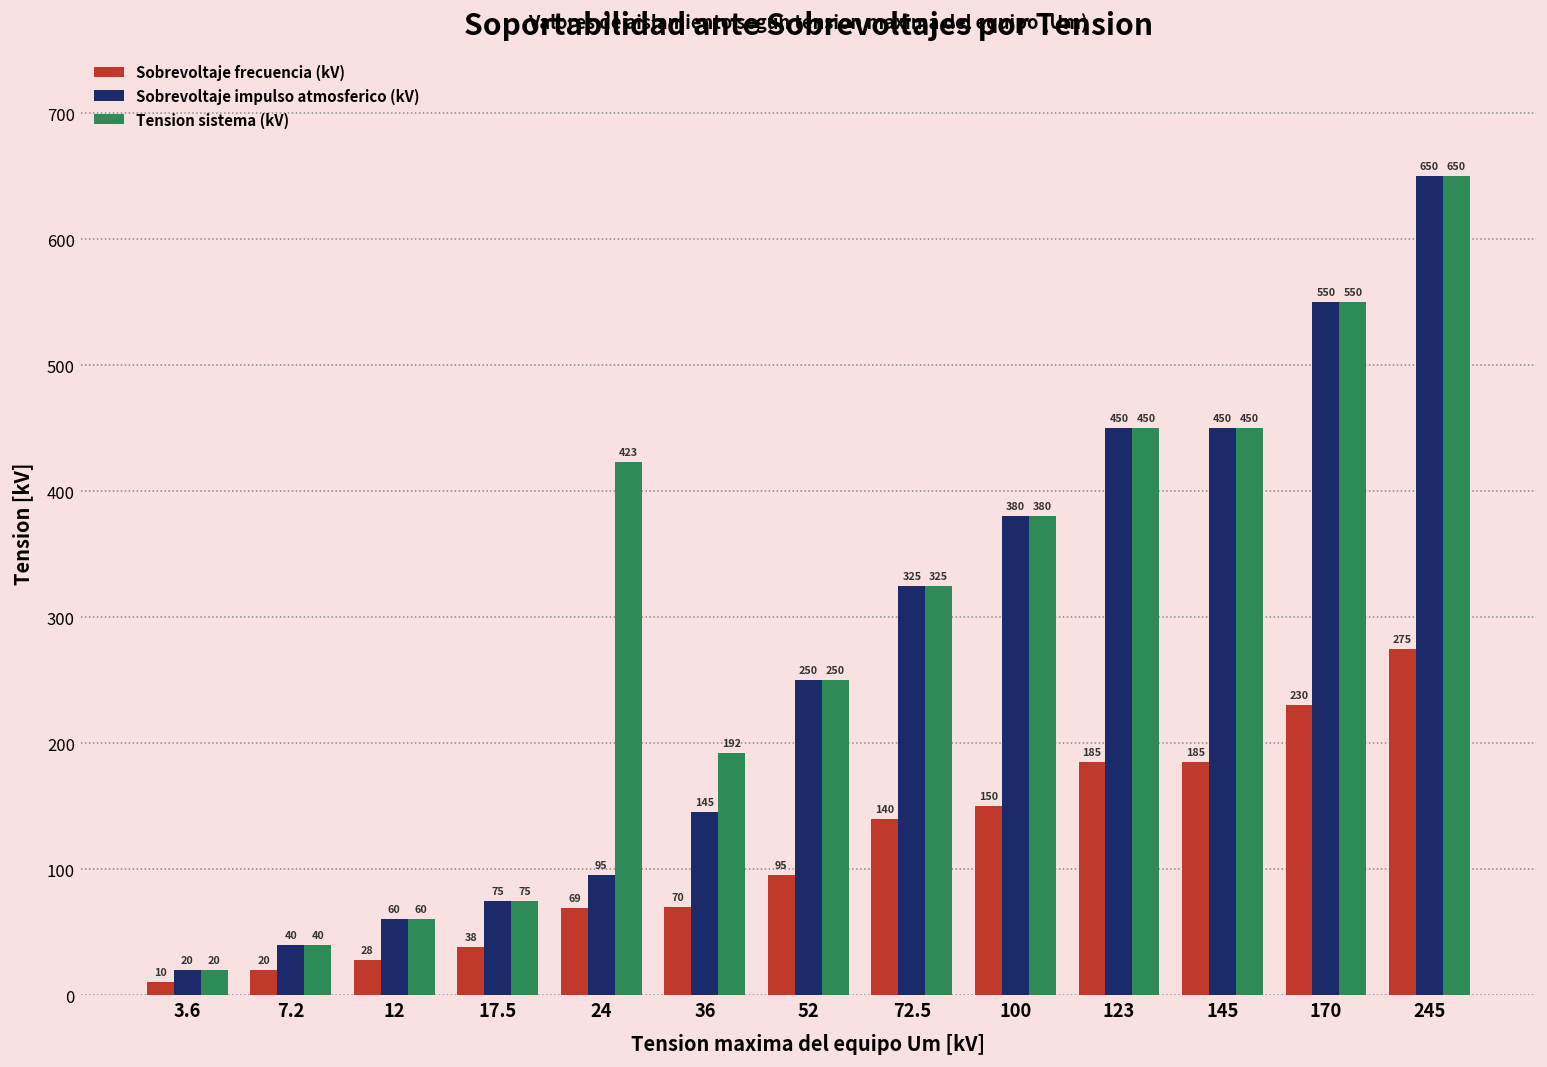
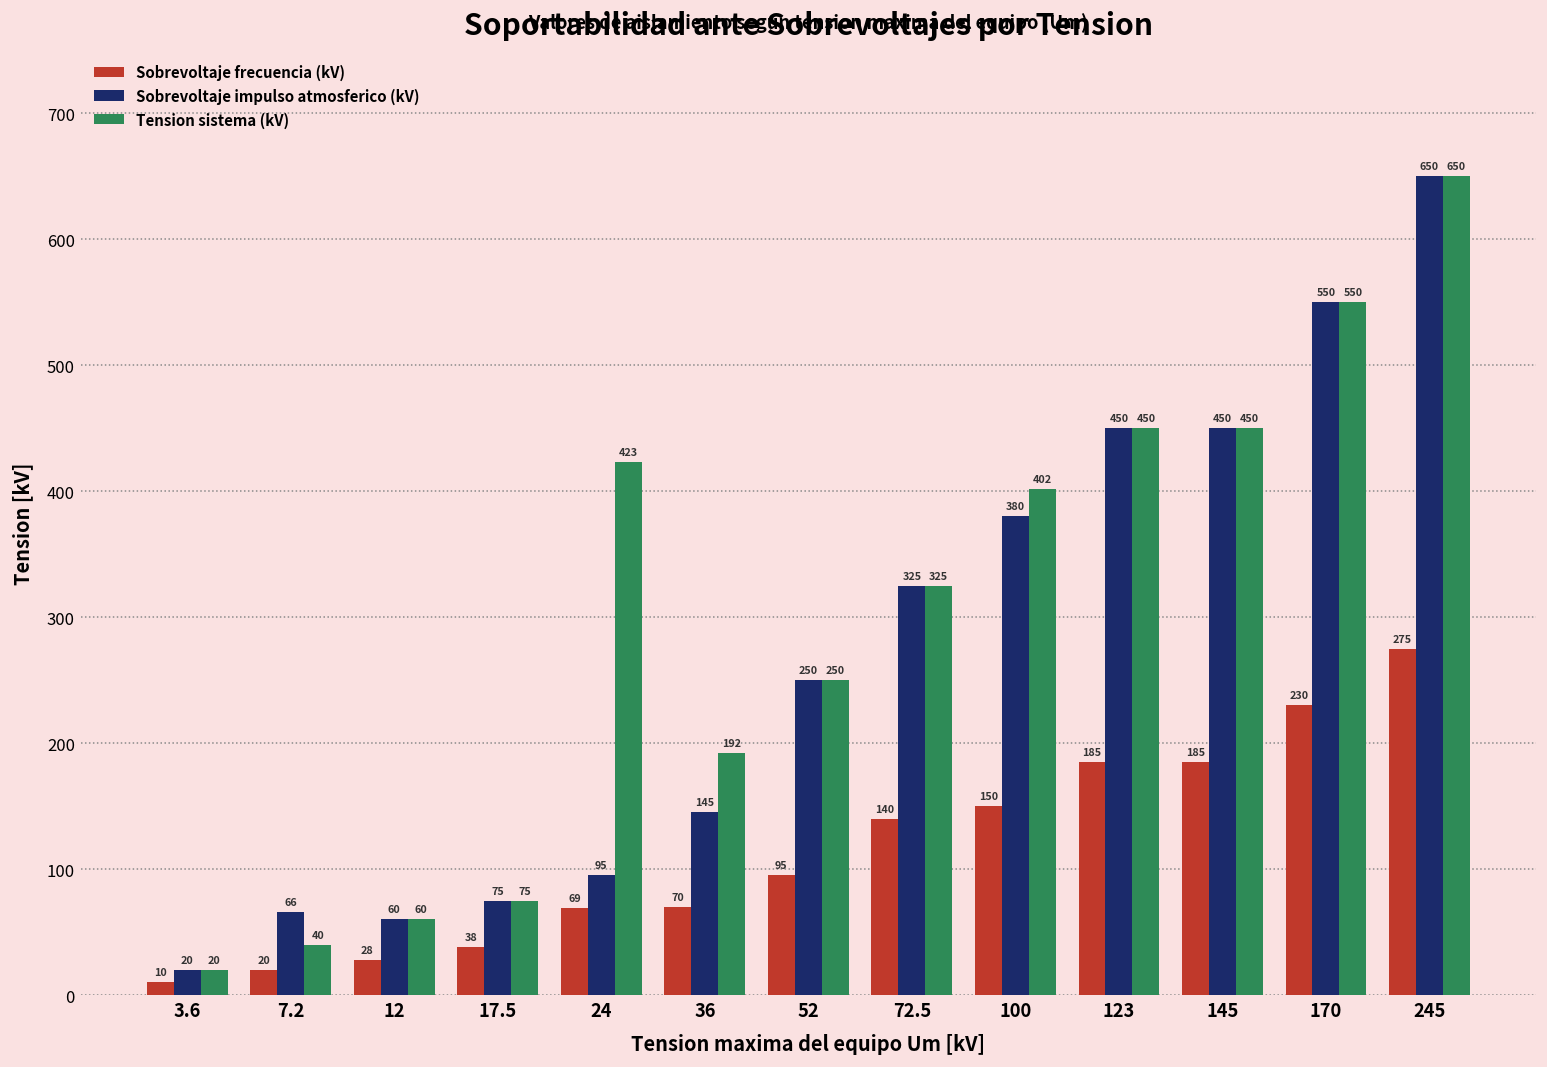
Sobrevoltaje impulso atmosferico (kV), 7.2: 40 -> 66
Tension sistema (kV), 100: 380 -> 402
